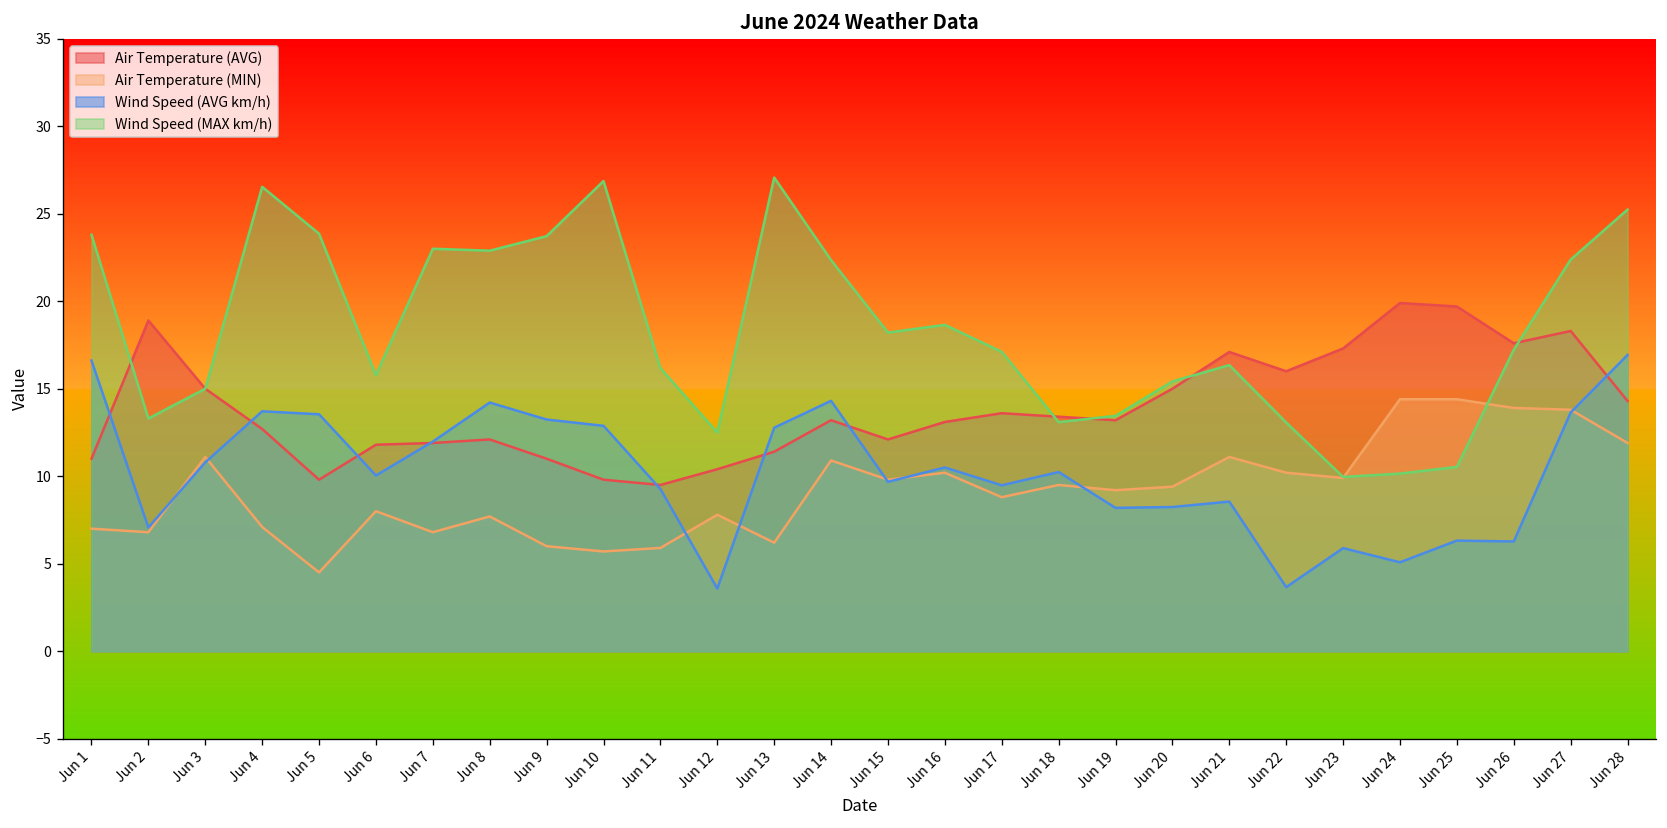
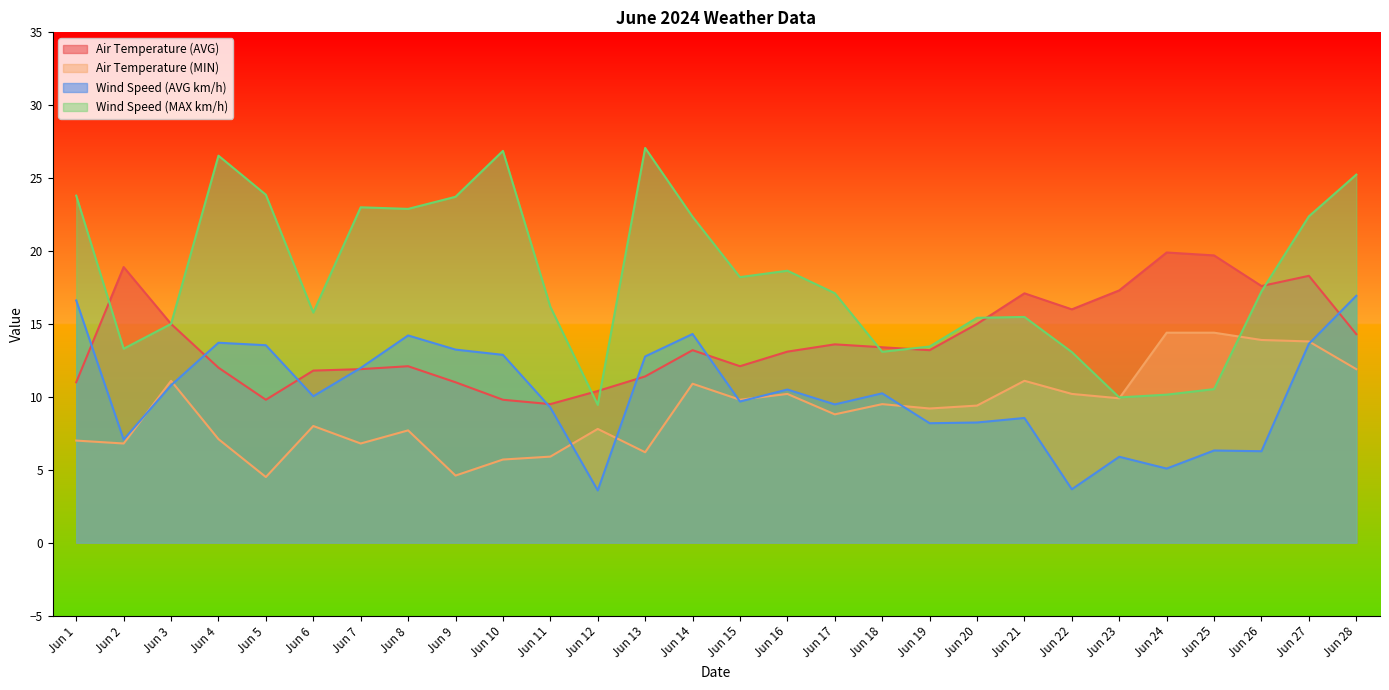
Air Temperature (AVG), Jun 4: 12.7 -> 12.0
Air Temperature (MIN), Jun 9: 6.0 -> 4.6
Wind Speed (MAX km/h), Jun 12: 12.5 -> 9.5
Wind Speed (MAX km/h), Jun 21: 16.4 -> 15.5
